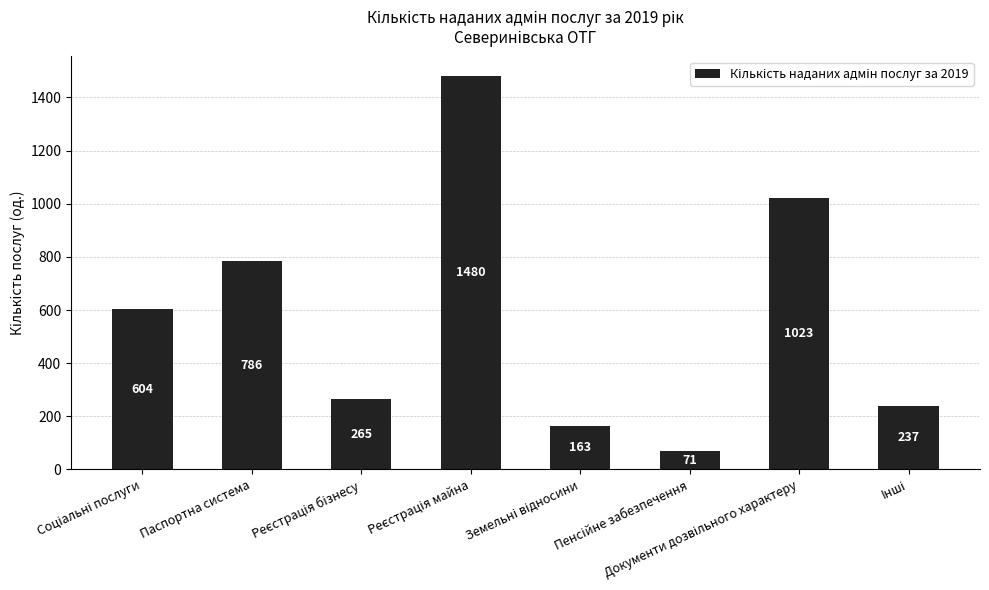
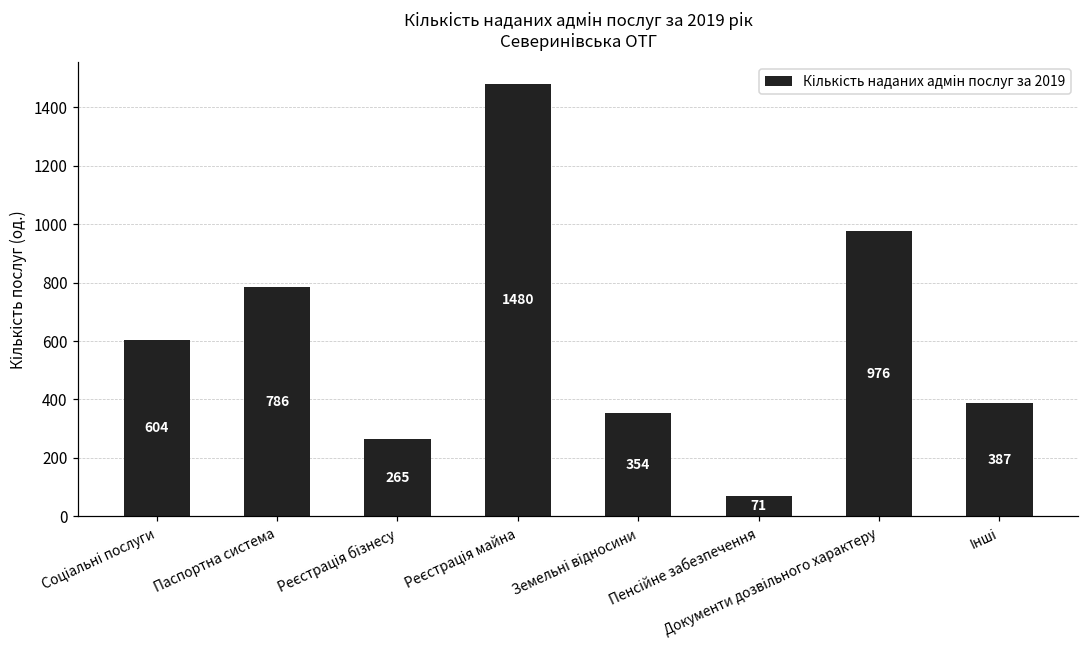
Земельні відносини: 163 -> 354
Документи дозвільного характеру: 1023 -> 976
Інші: 237 -> 387
